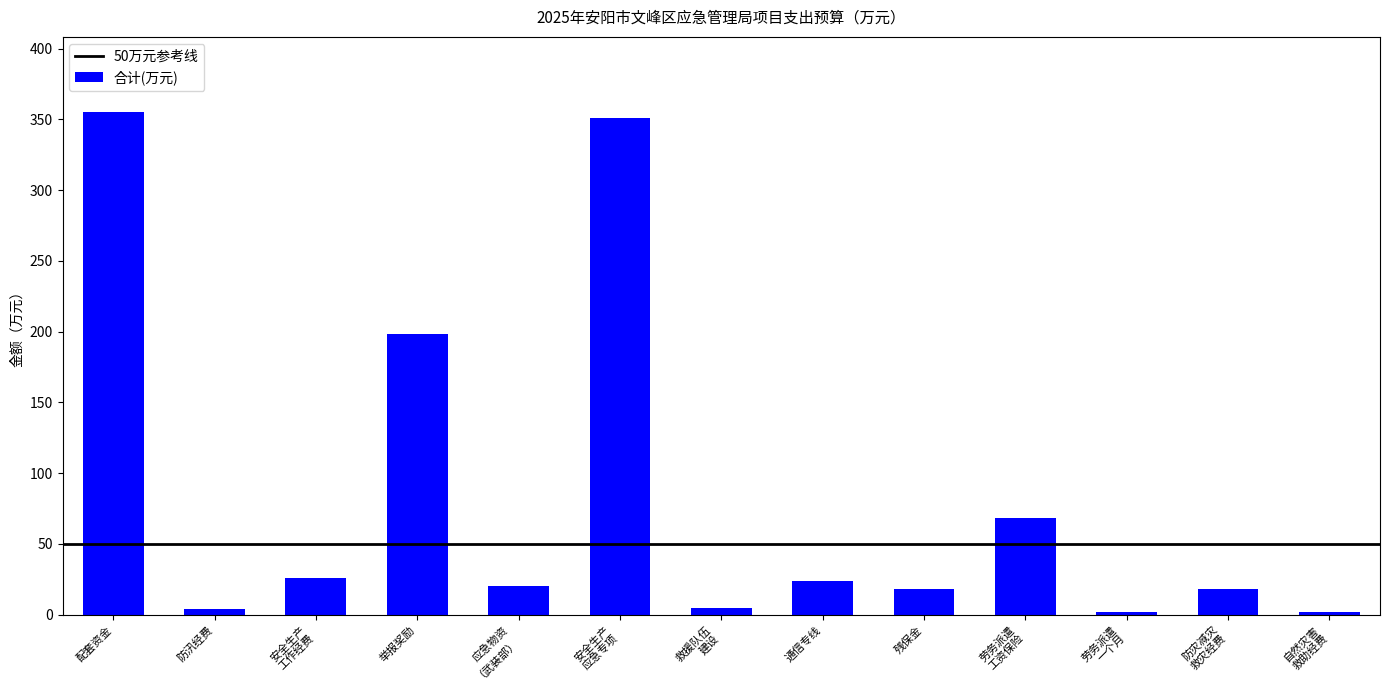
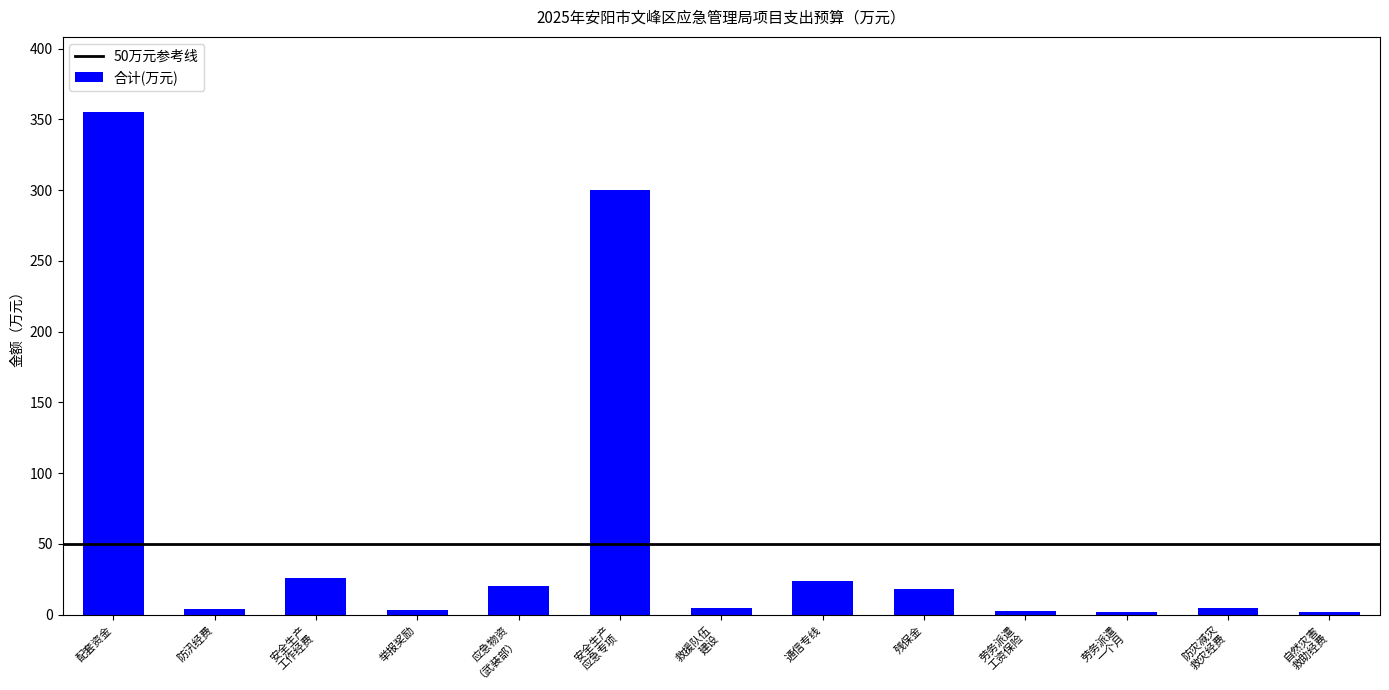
举报奖励: 198 -> 3
安全生产 应急专项: 351 -> 300
劳务派遣 工资保险: 68 -> 3
防灾减灾 救灾经费: 18 -> 5
